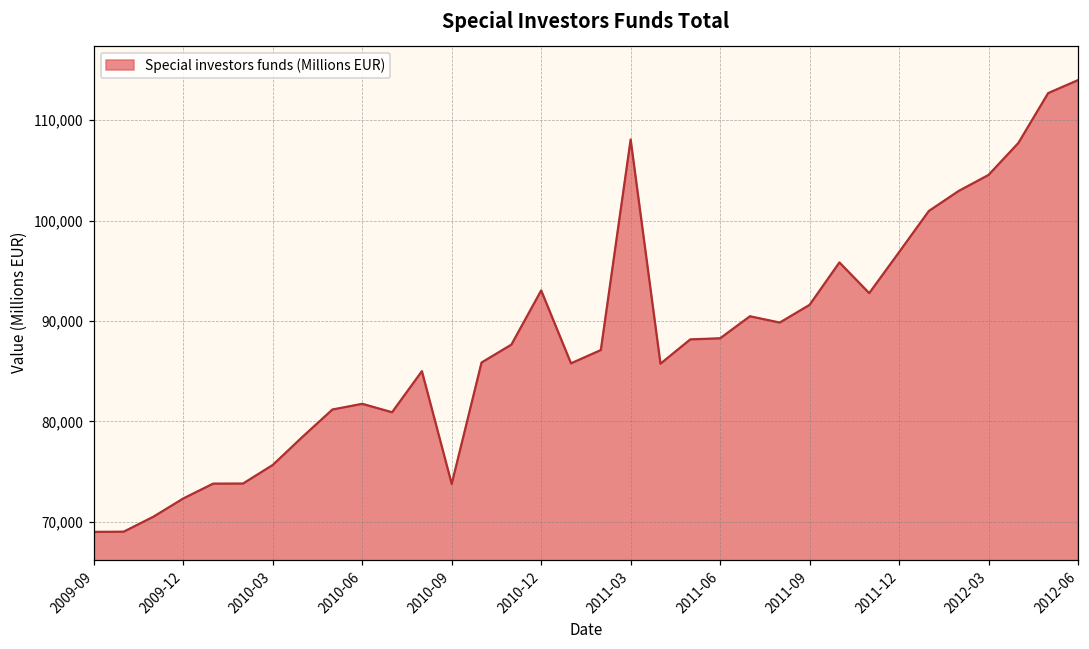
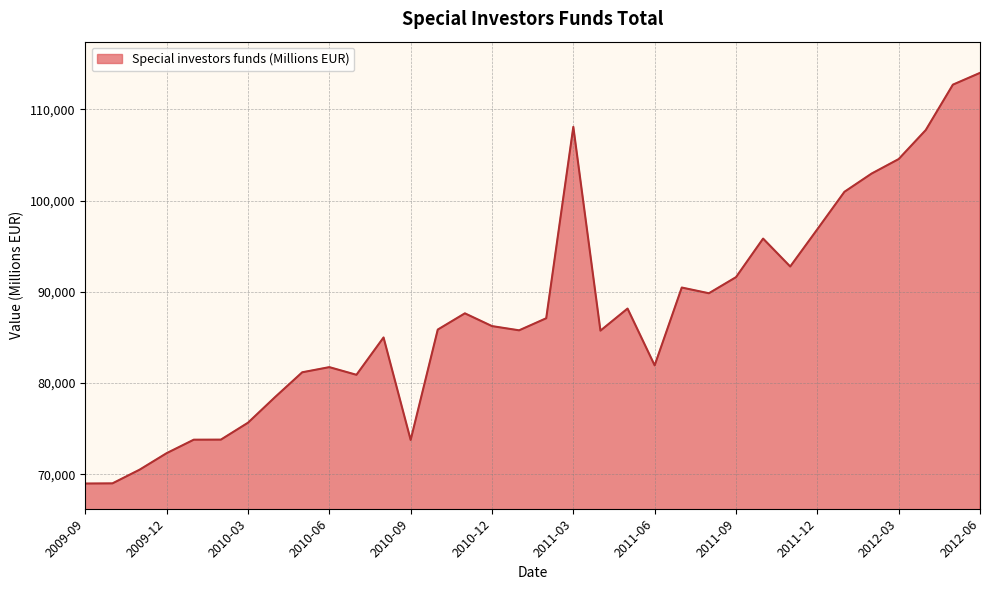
2010-12: 93,000 -> 86,000
2011-06: 88,000 -> 82,000
